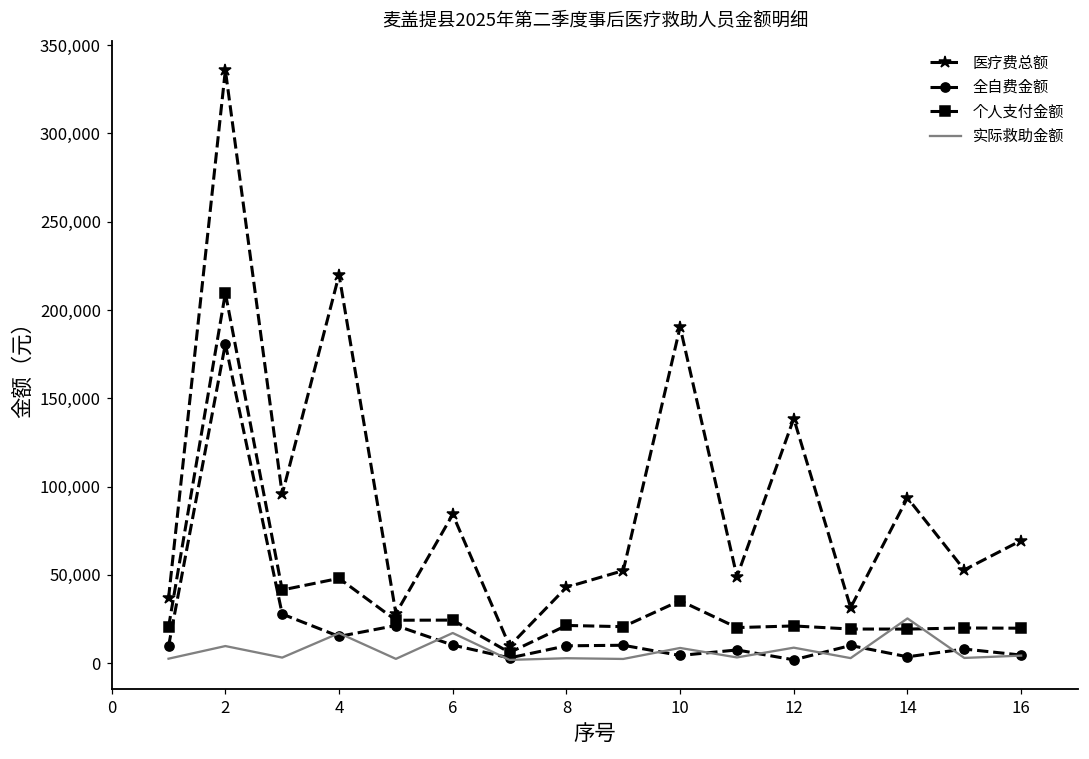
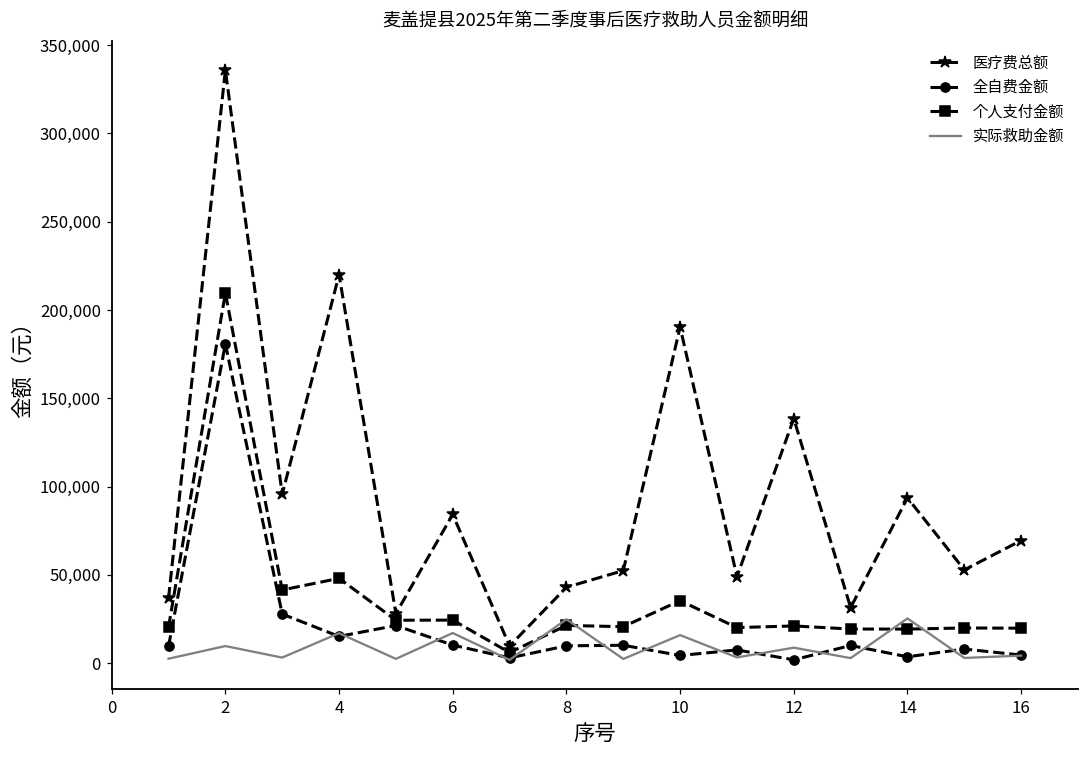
实际救助金额, 8: 3,000 -> 25,000
实际救助金额, 10: 9,000 -> 16,000
